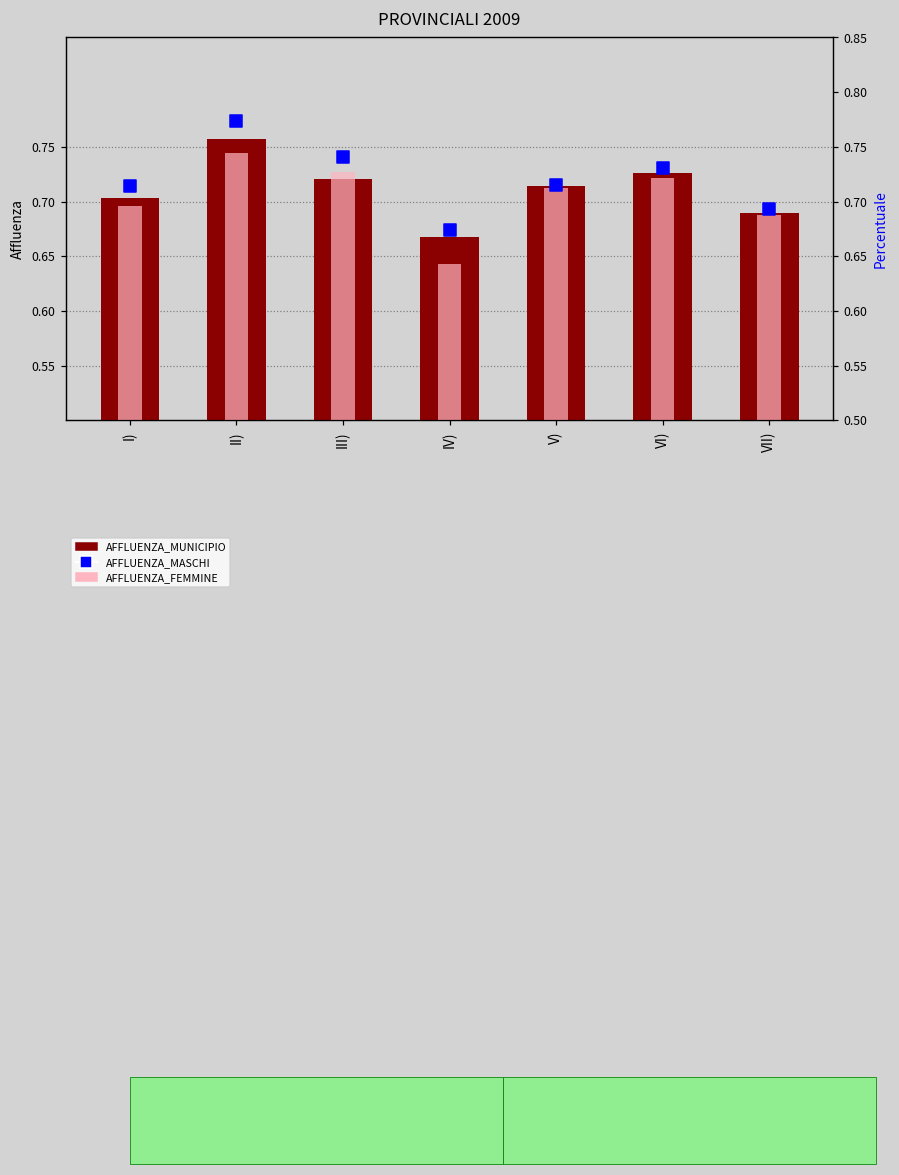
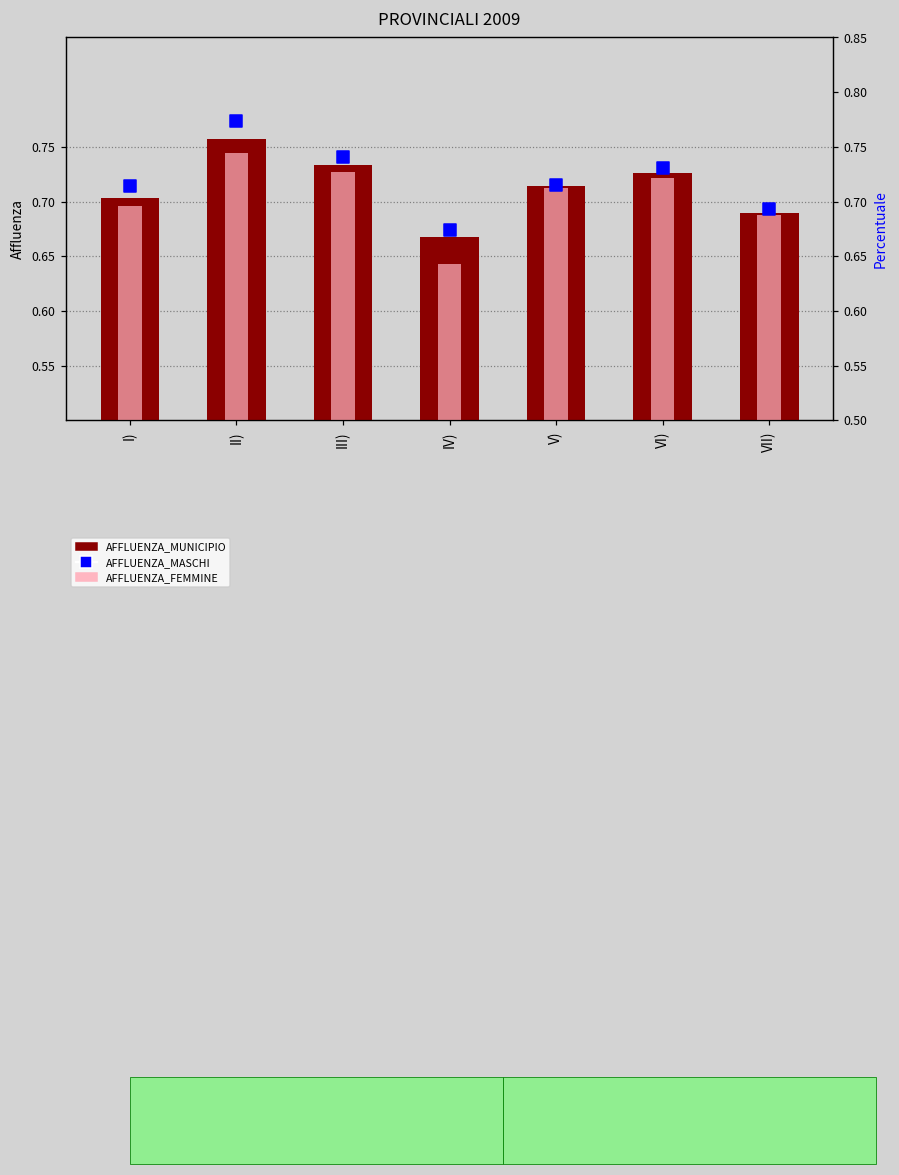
AFFLUENZA_MUNICIPIO, III): 0.72 -> 0.73
